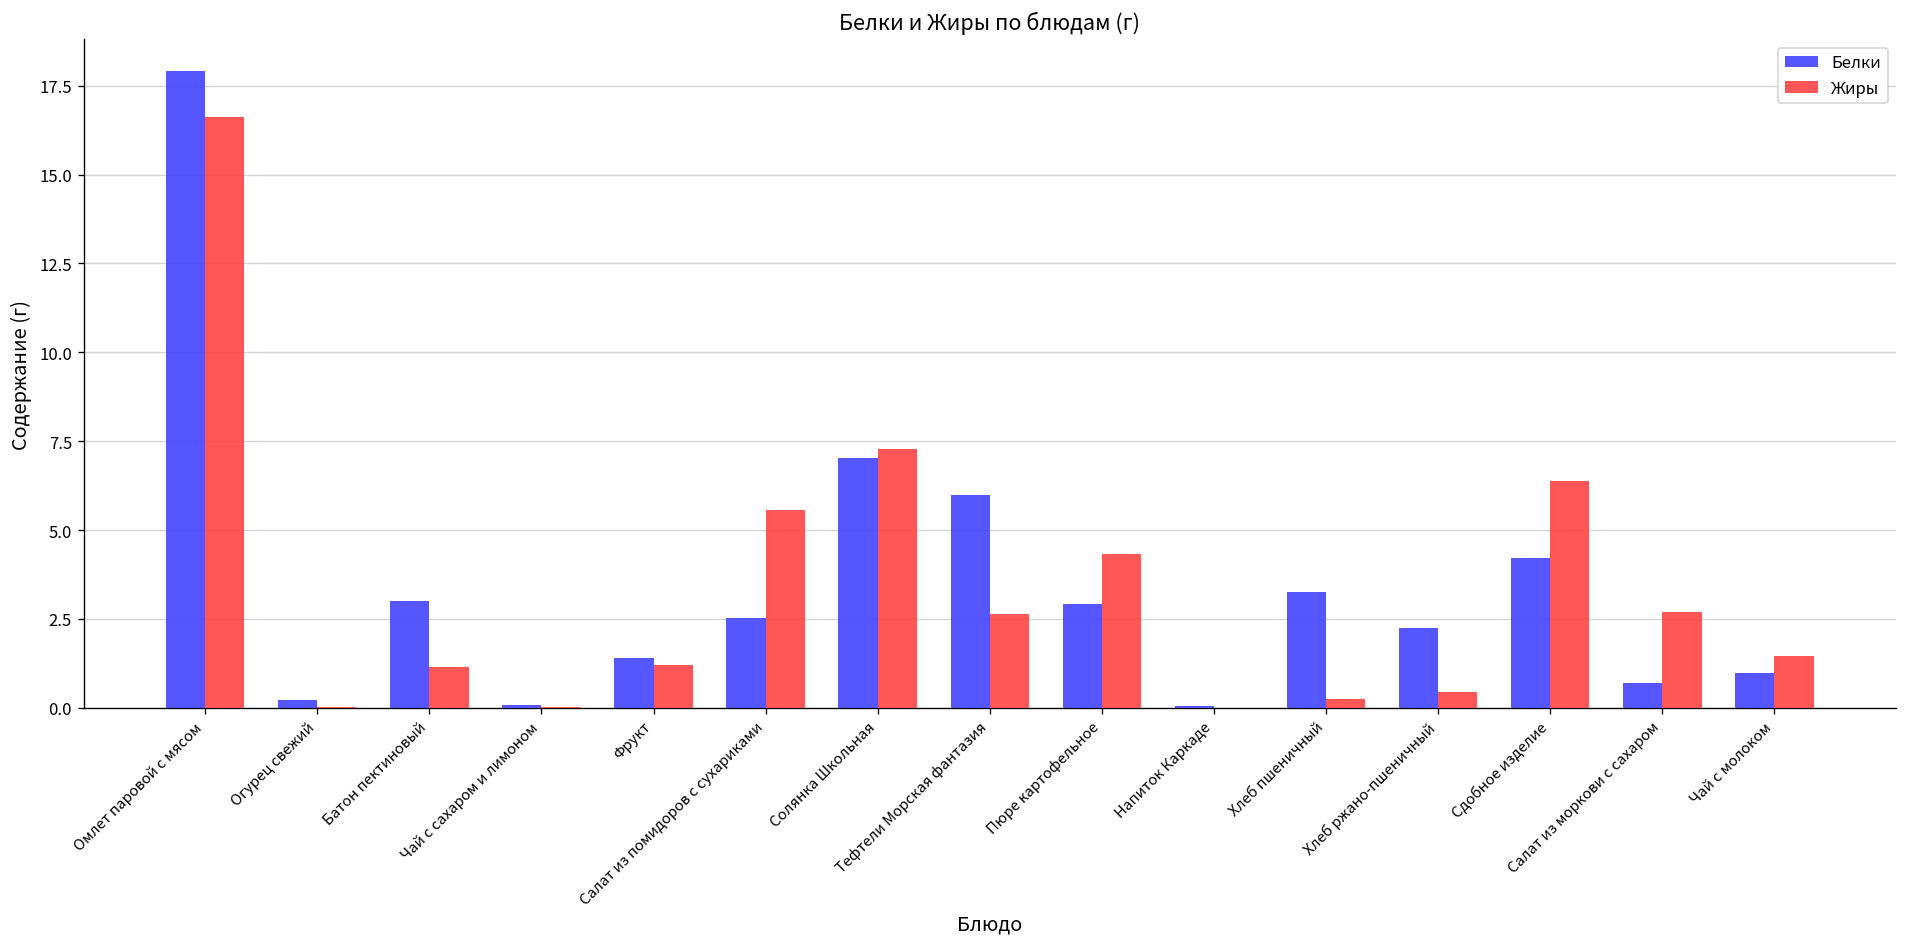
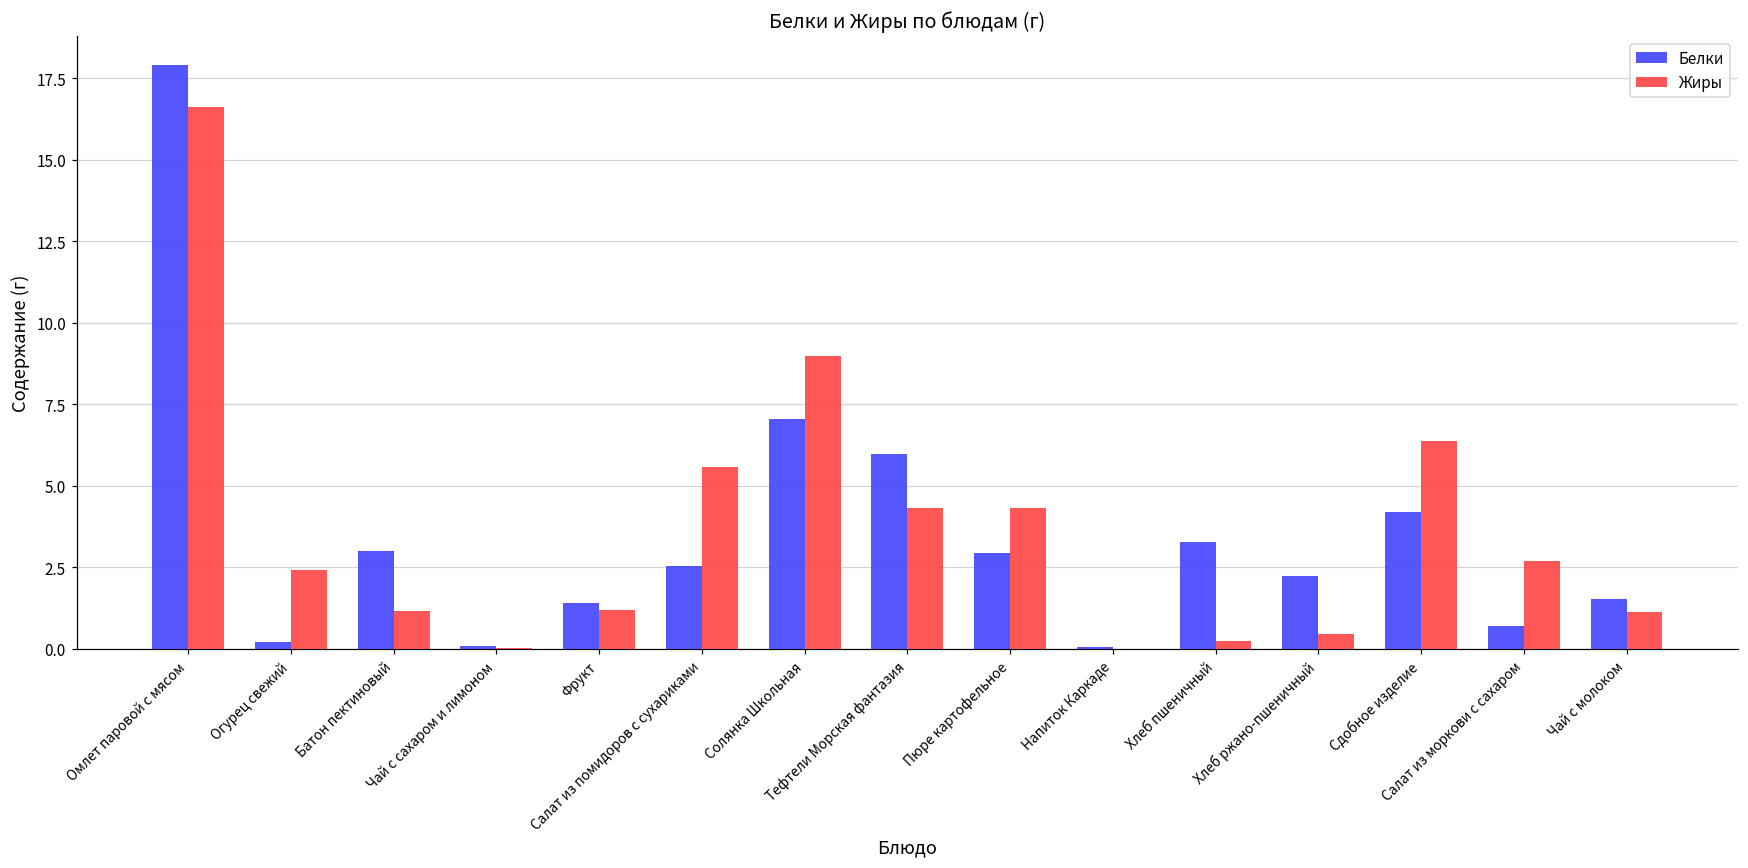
Жиры, Огурец свежий: 0.0 -> 2.4
Жиры, Солянка Школьная: 7.3 -> 9.0
Жиры, Тефтели Морская фантазия: 2.7 -> 4.3
Белки, Чай с молоком: 1.0 -> 1.5
Жиры, Чай с молоком: 1.5 -> 1.1
